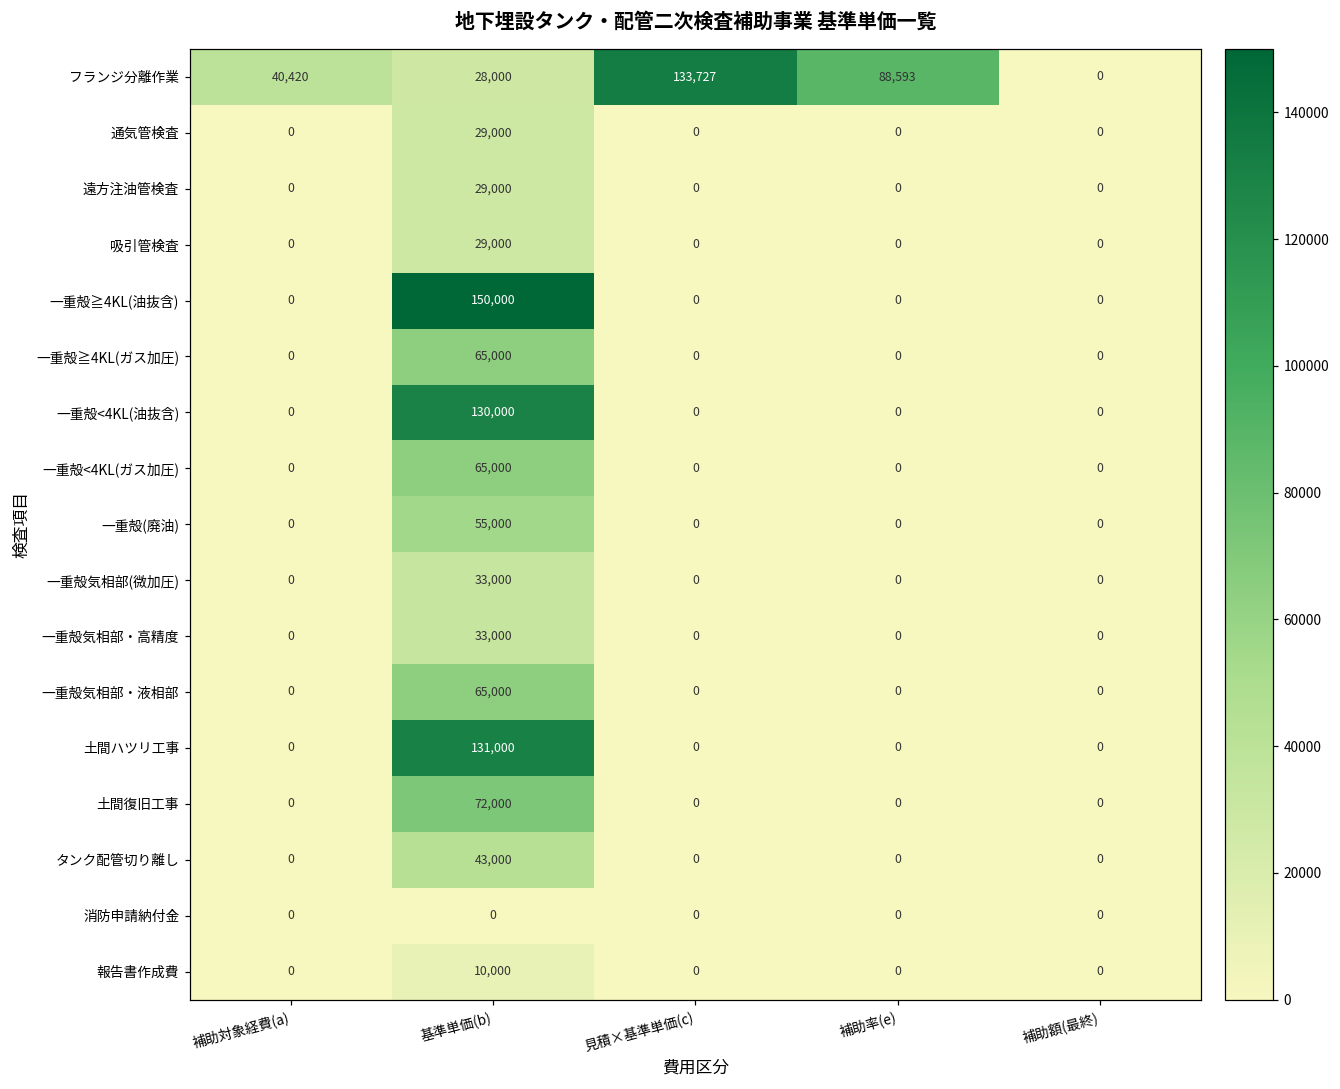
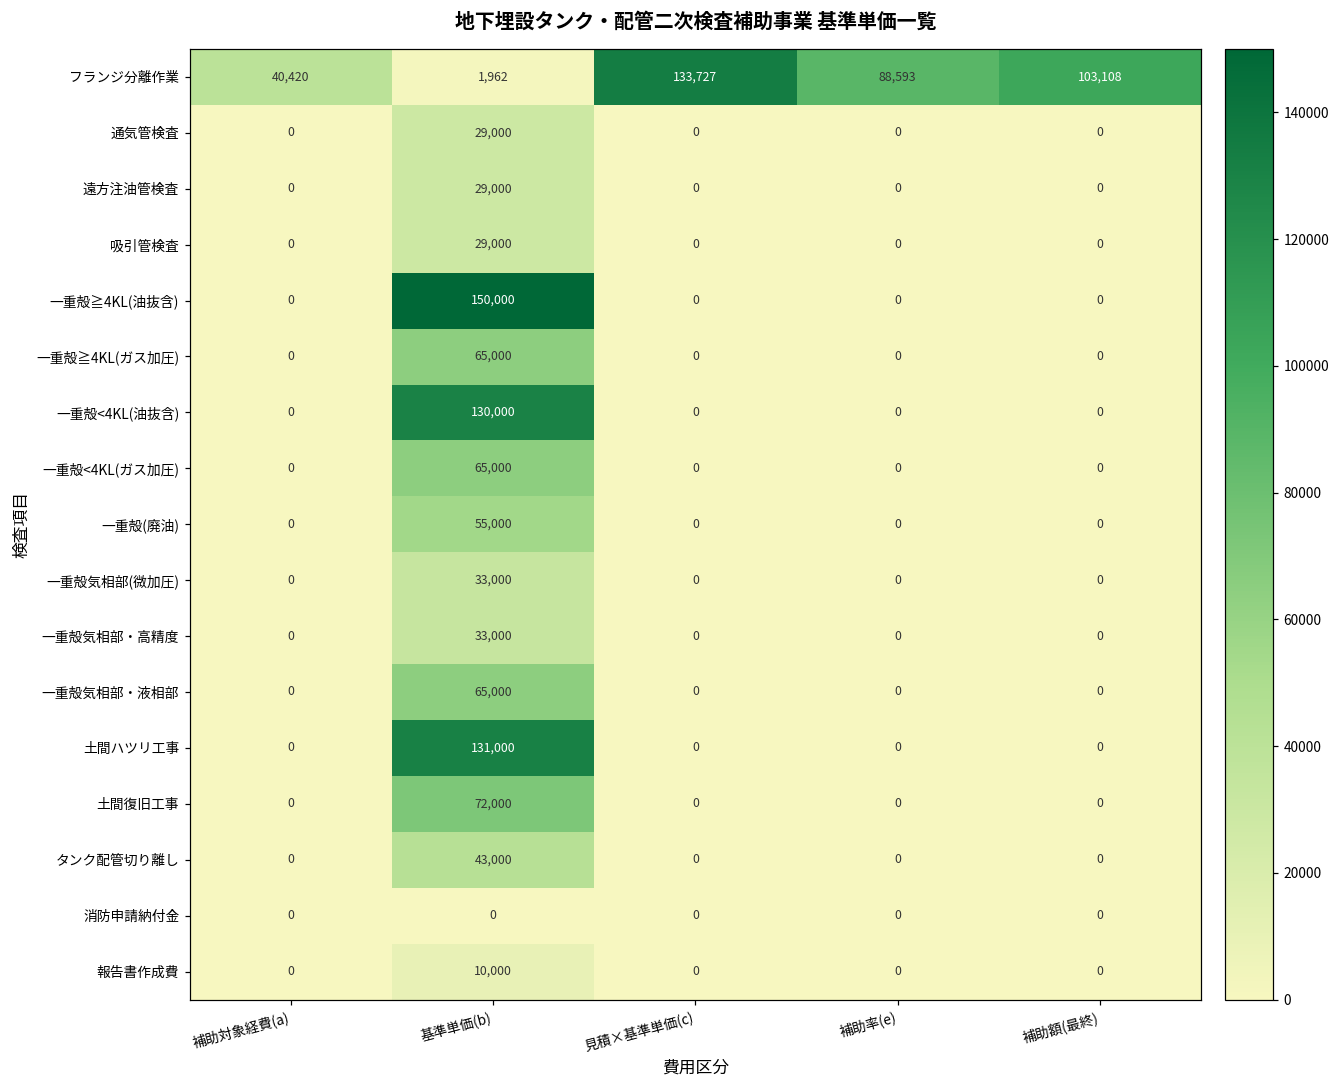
フランジ分離作業, 基準単価(b): 28,000 -> 1,962
フランジ分離作業, 補助額(最終): 0 -> 103,108
